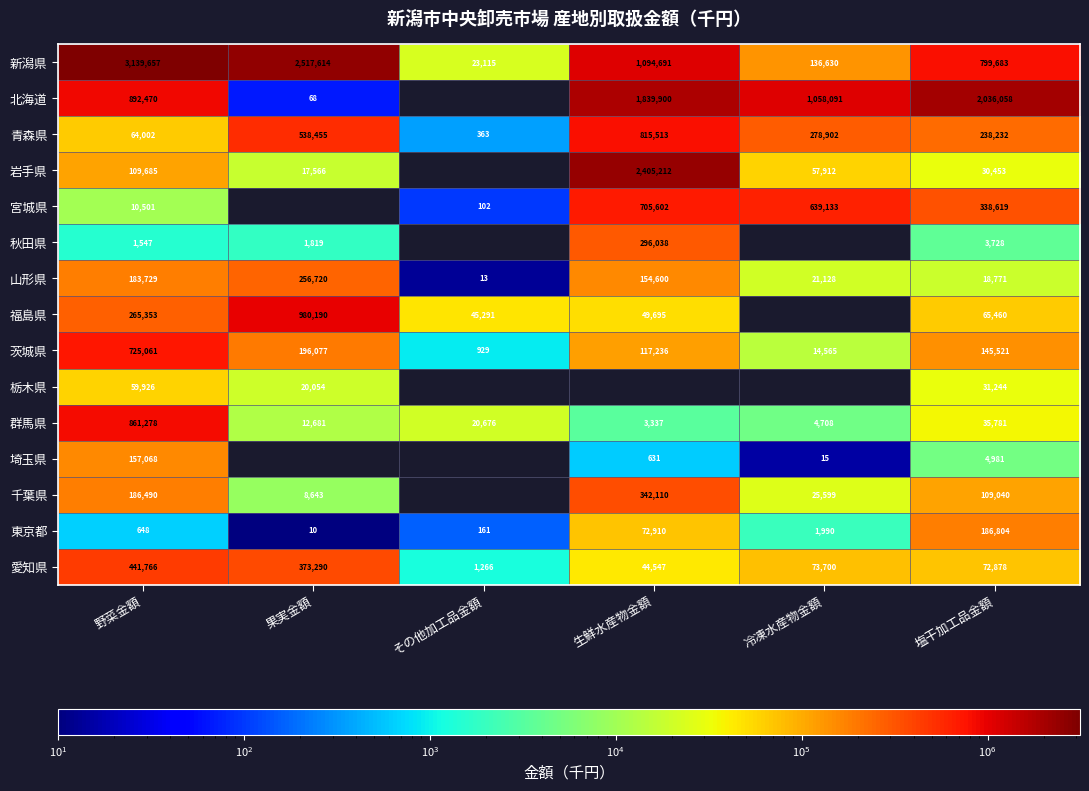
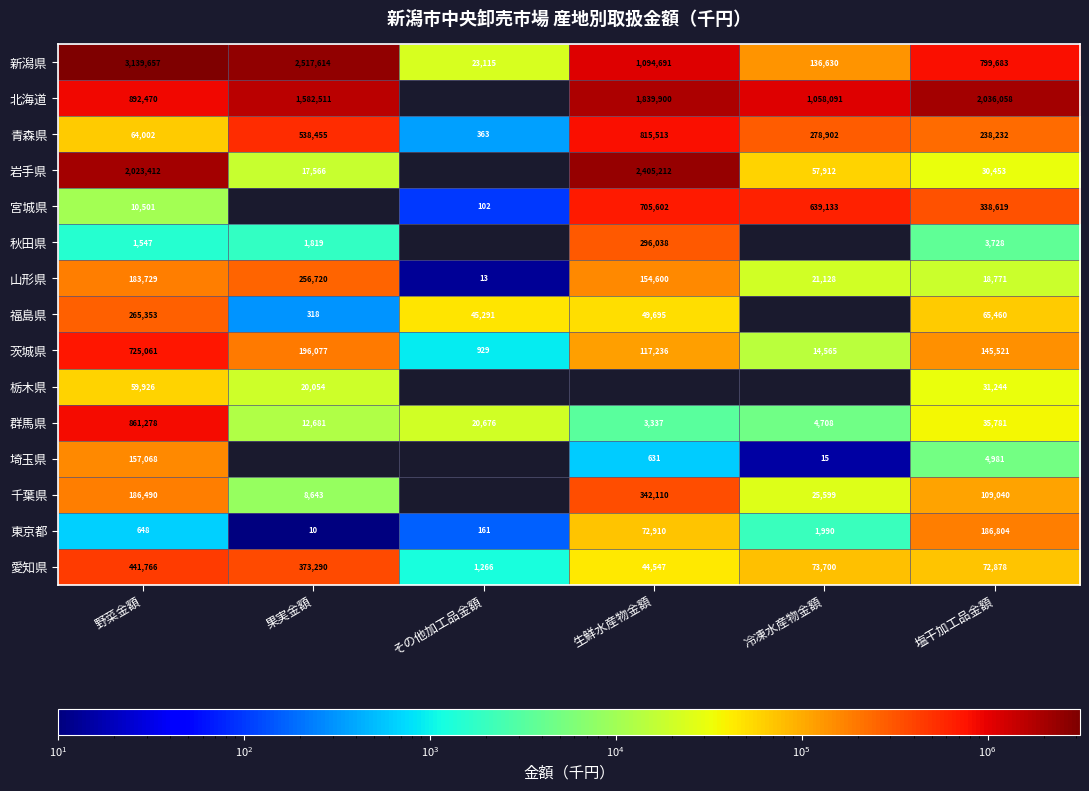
北海道, 果実金額: 68 -> 1,582,511
岩手県, 野菜金額: 109,685 -> 2,023,412
福島県, 果実金額: 980,190 -> 318
